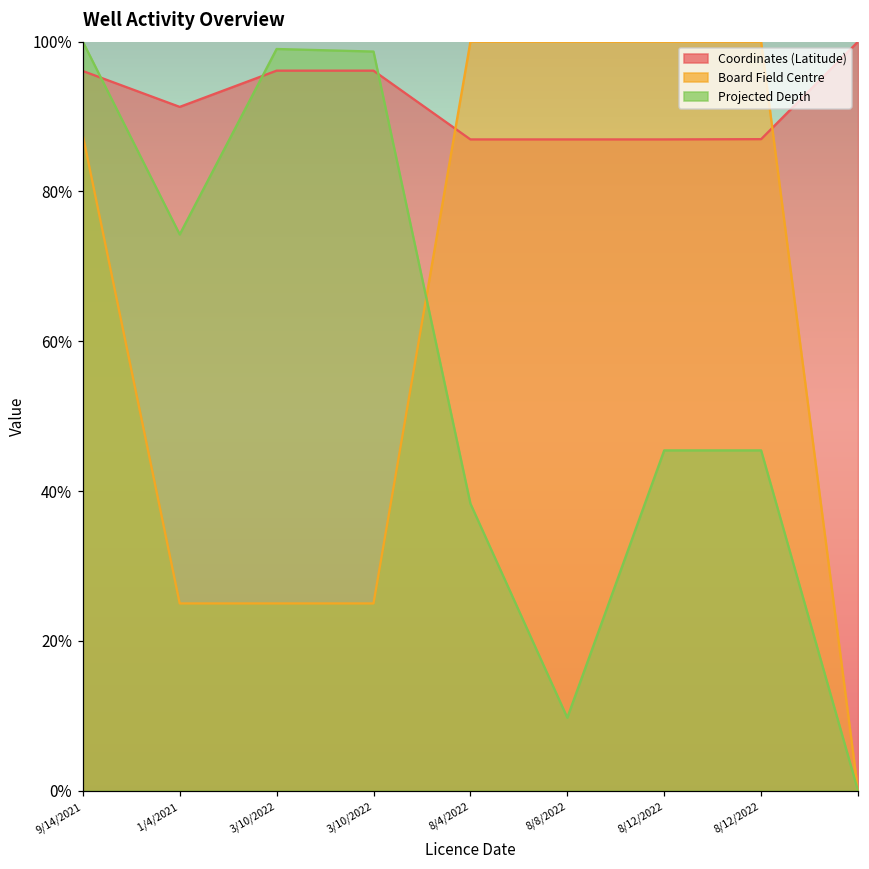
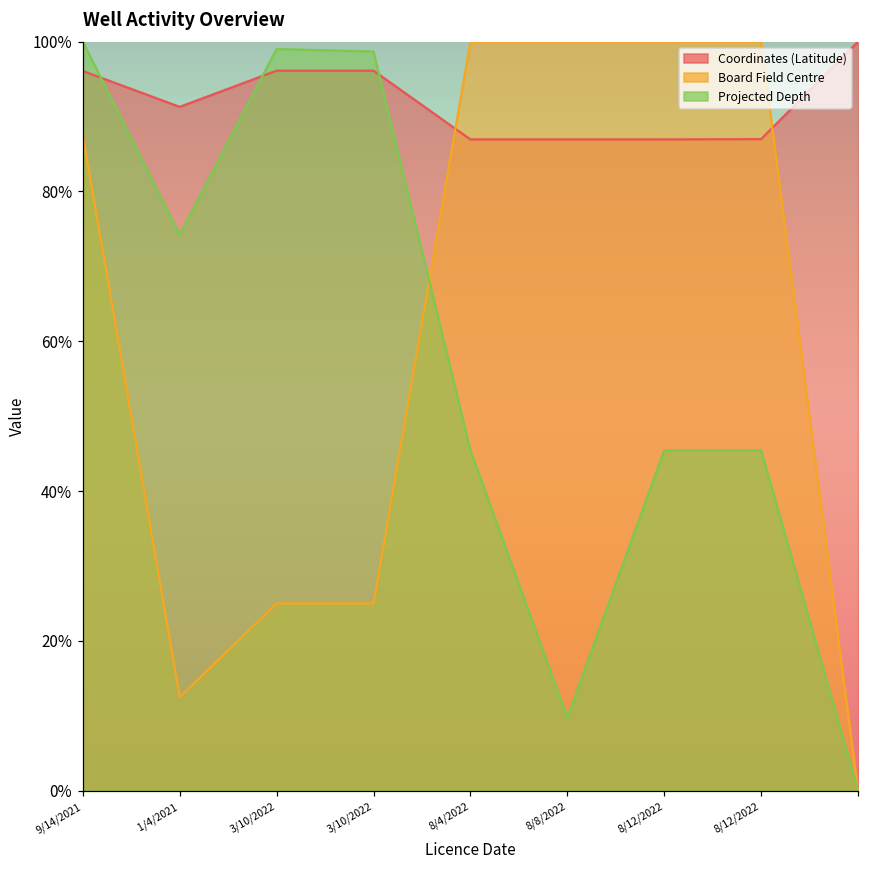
Board Field Centre, 1/4/2021: 25% -> 13%
Projected Depth, 8/4/2022: 38% -> 45%
